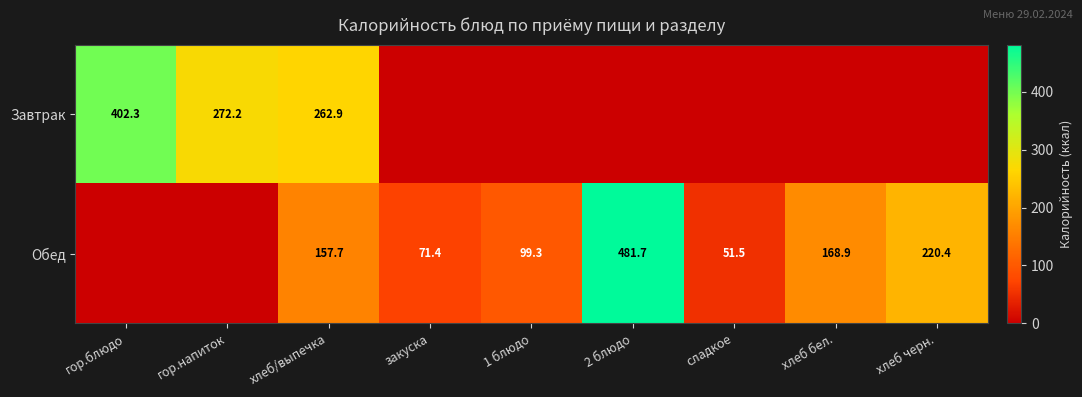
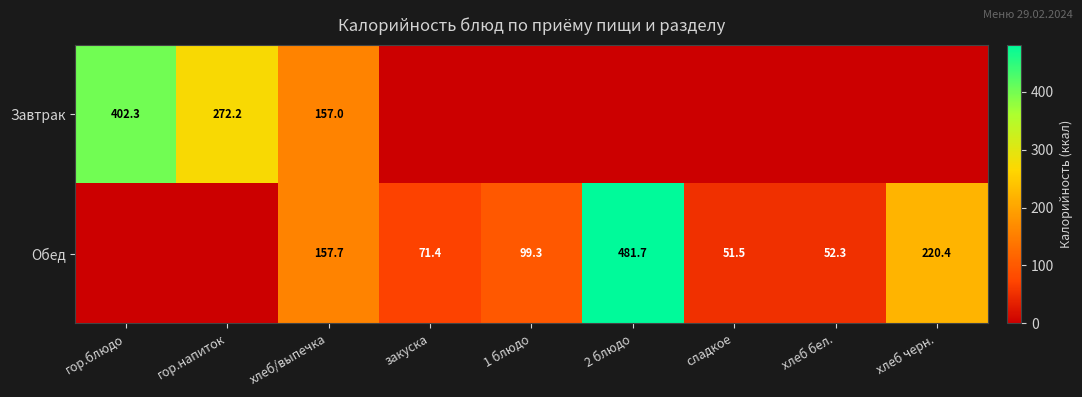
Завтрак, хлеб/выпечка: 262.9 -> 157.0
Обед, хлеб бел.: 168.9 -> 52.3
